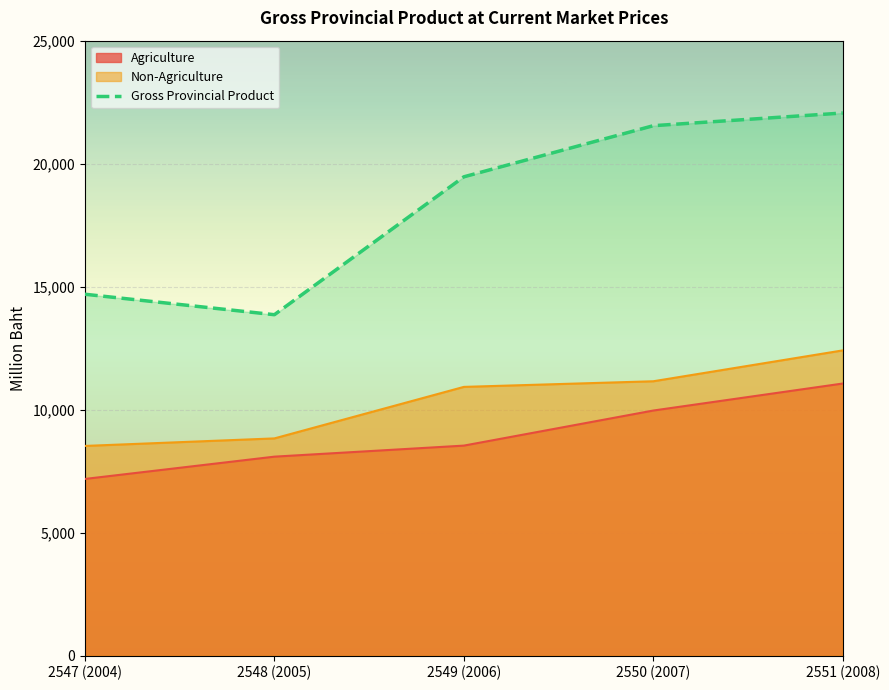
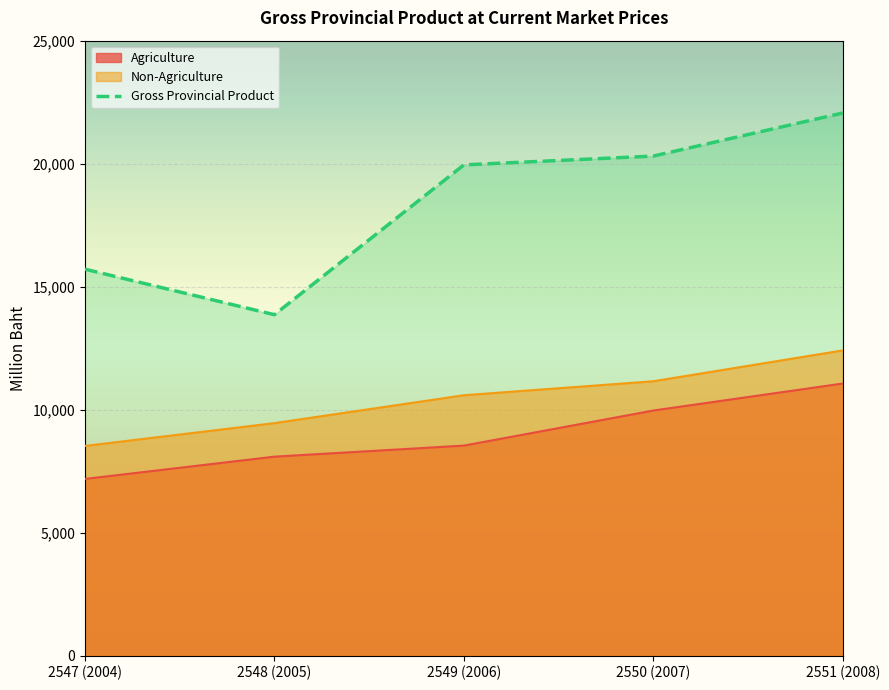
Gross Provincial Product, 2547 (2004): 14,700 -> 15,700
Non-Agriculture, 2548 (2005): 8,800 -> 9,500
Non-Agriculture, 2549 (2006): 10,900 -> 10,600
Gross Provincial Product, 2549 (2006): 19,500 -> 20,000
Gross Provincial Product, 2550 (2007): 21,500 -> 20,300
